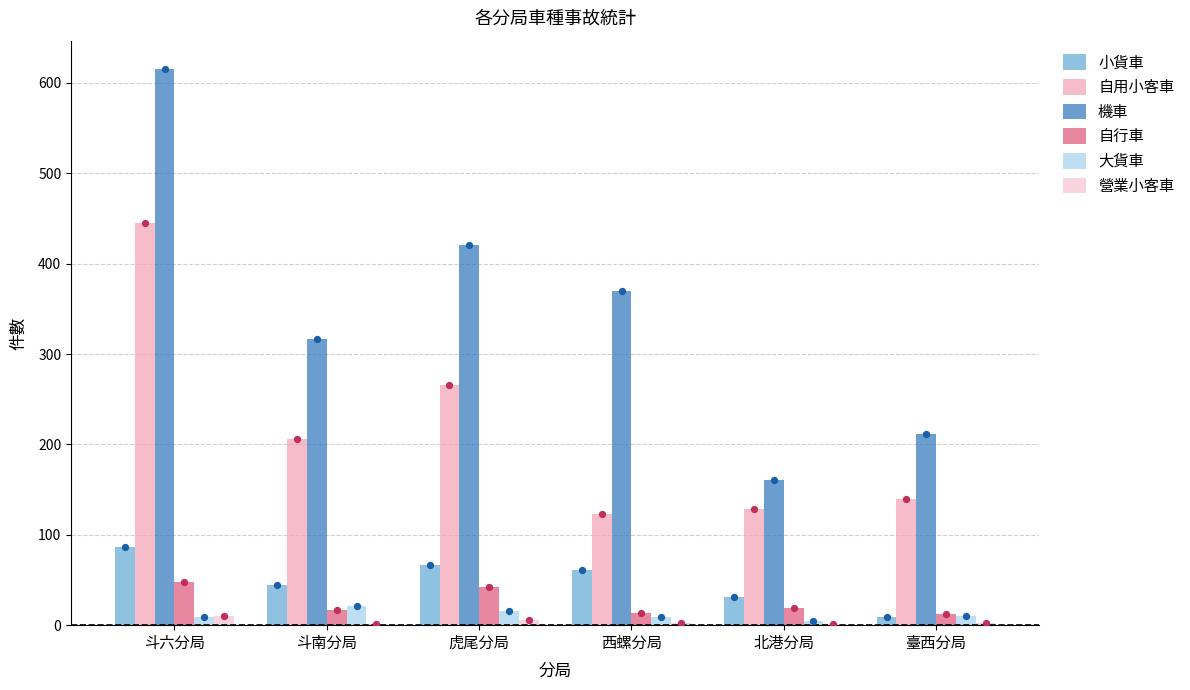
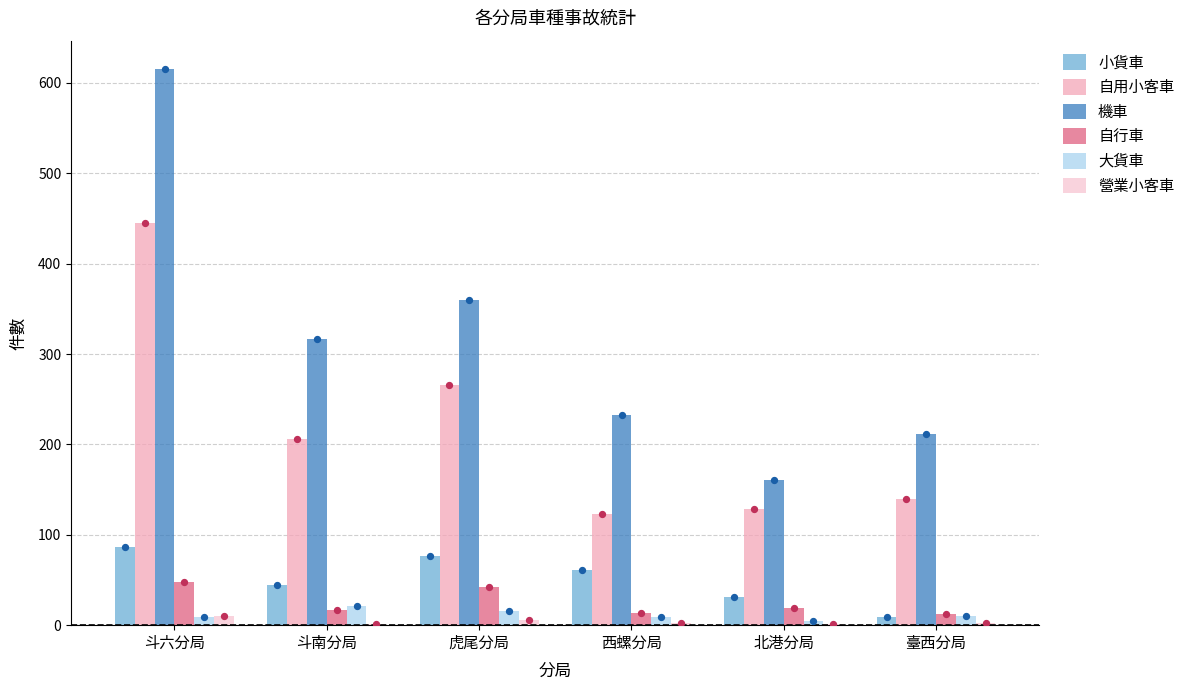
小貨車, 虎尾分局: 70 -> 80
機車, 虎尾分局: 420 -> 360
機車, 西螺分局: 370 -> 230
